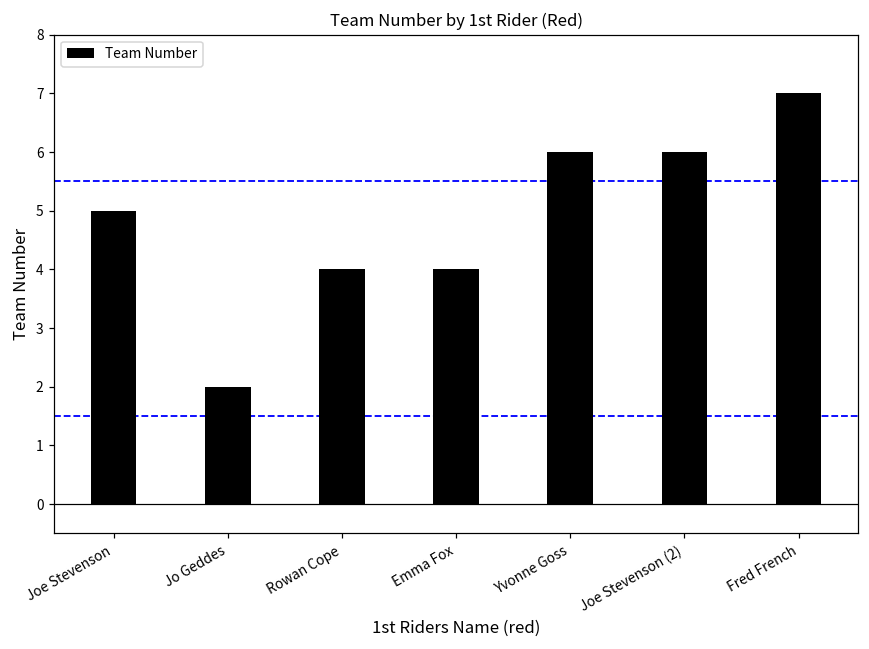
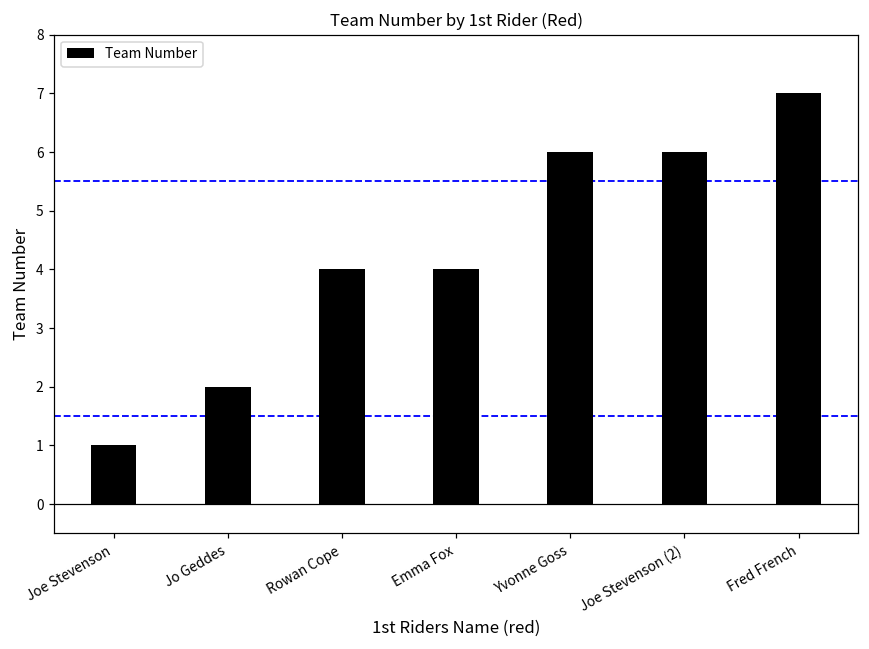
Joe Stevenson: 5 -> 1
